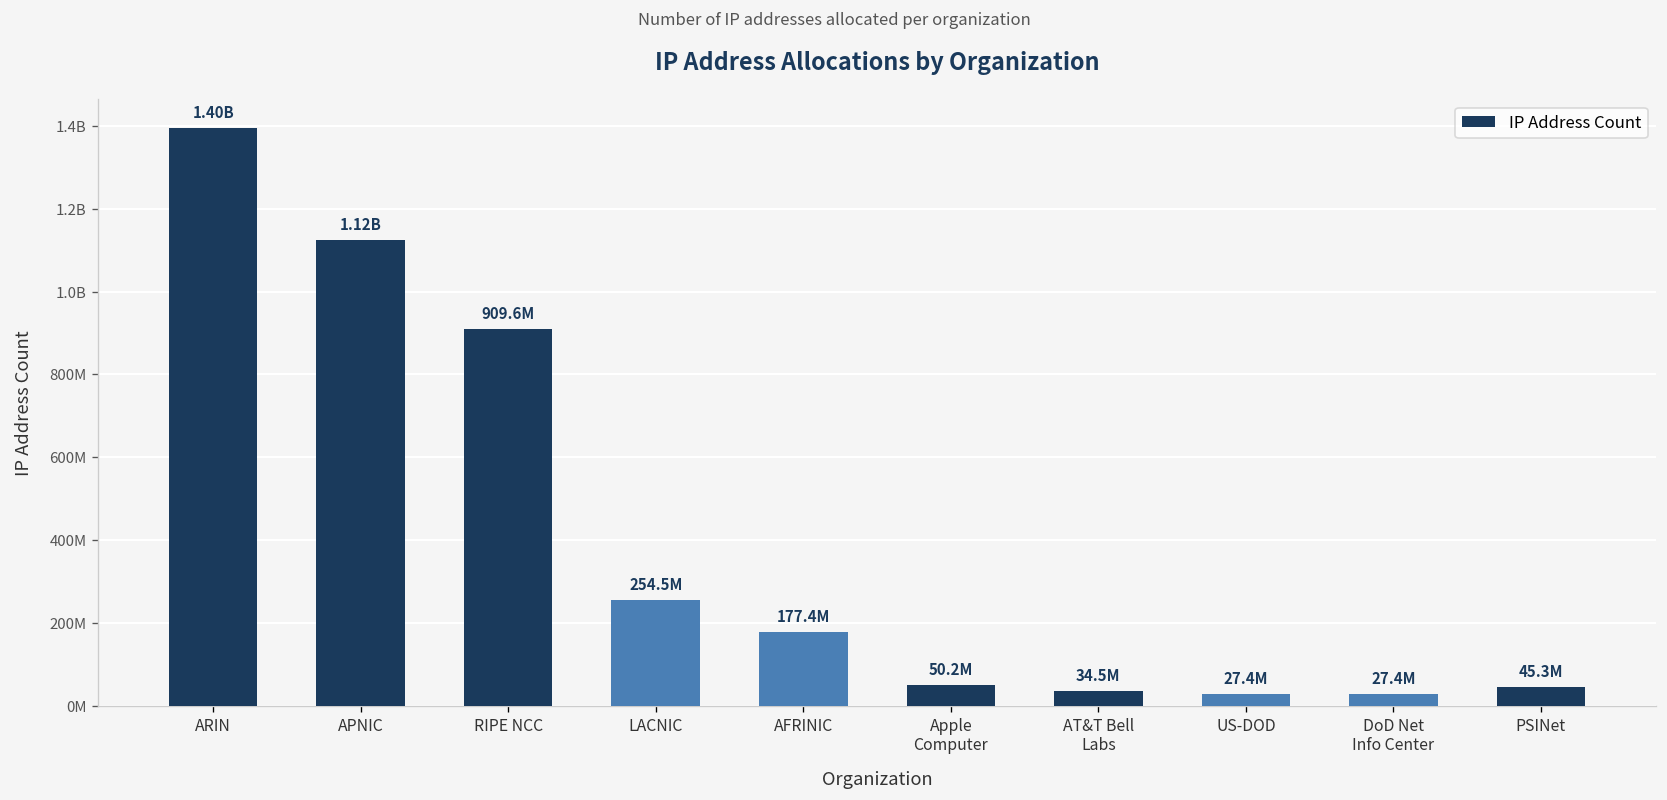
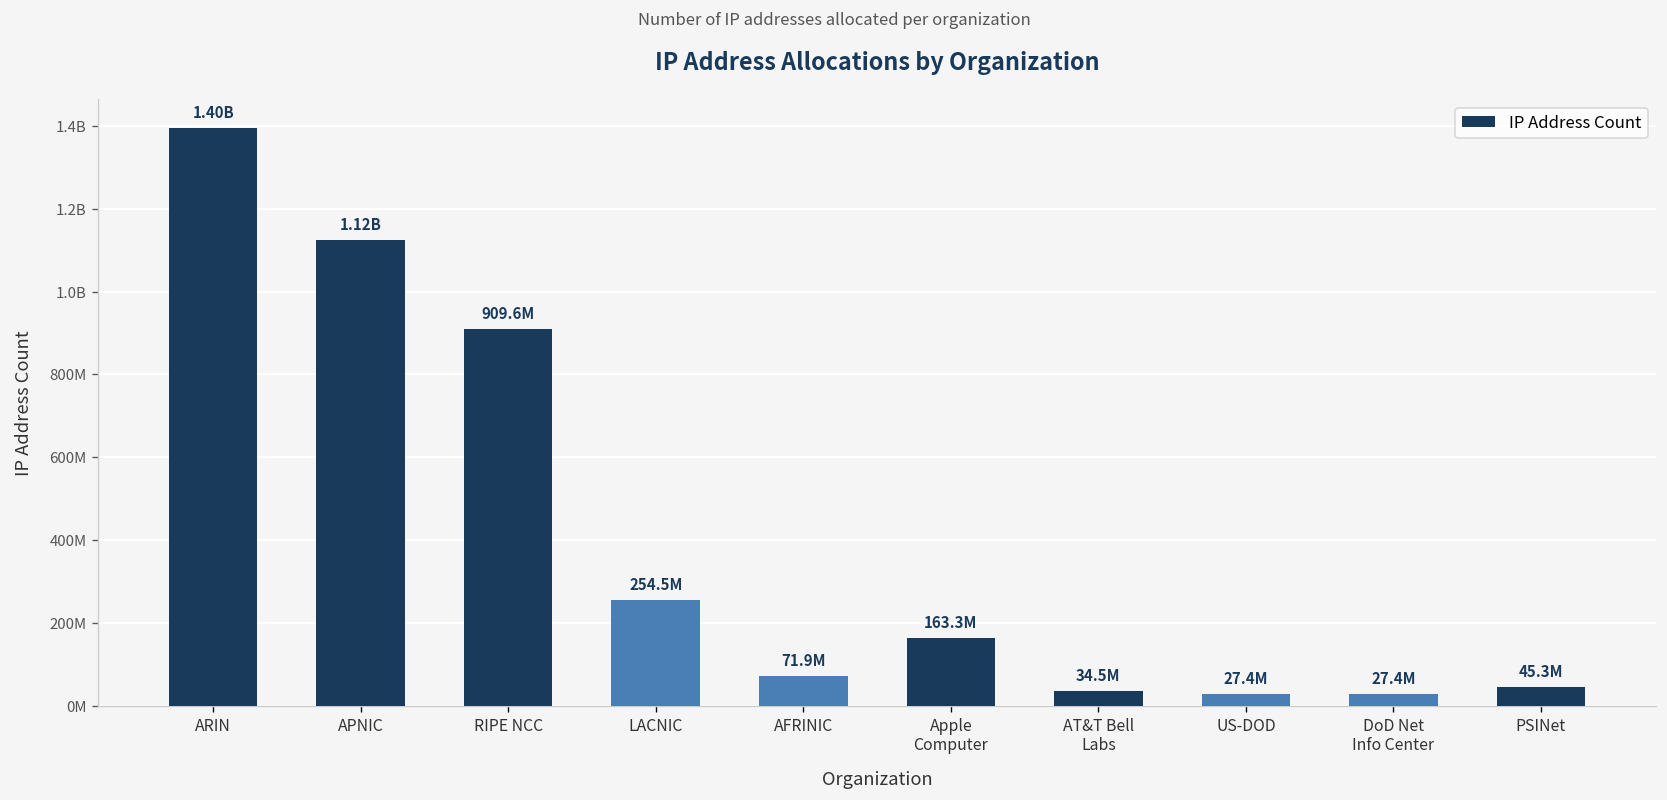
AFRINIC: 177.4M -> 71.9M
Apple Computer: 50.2M -> 163.3M
